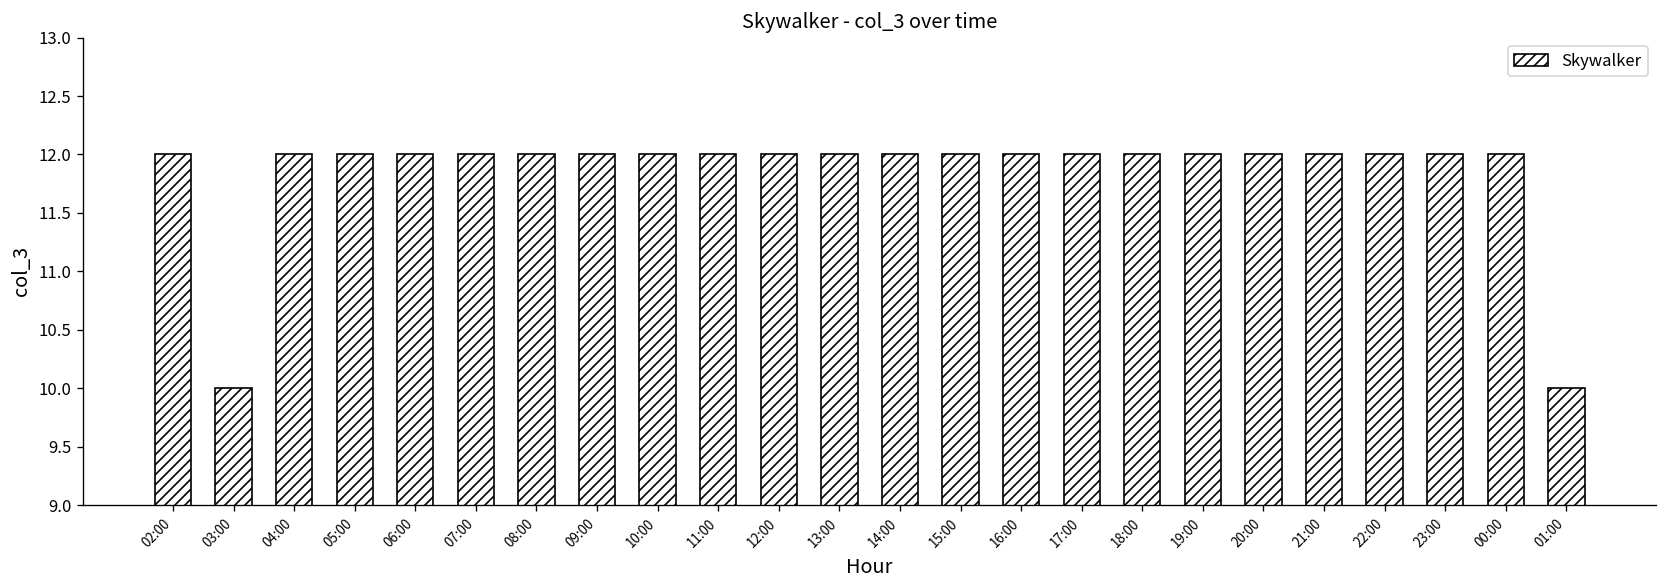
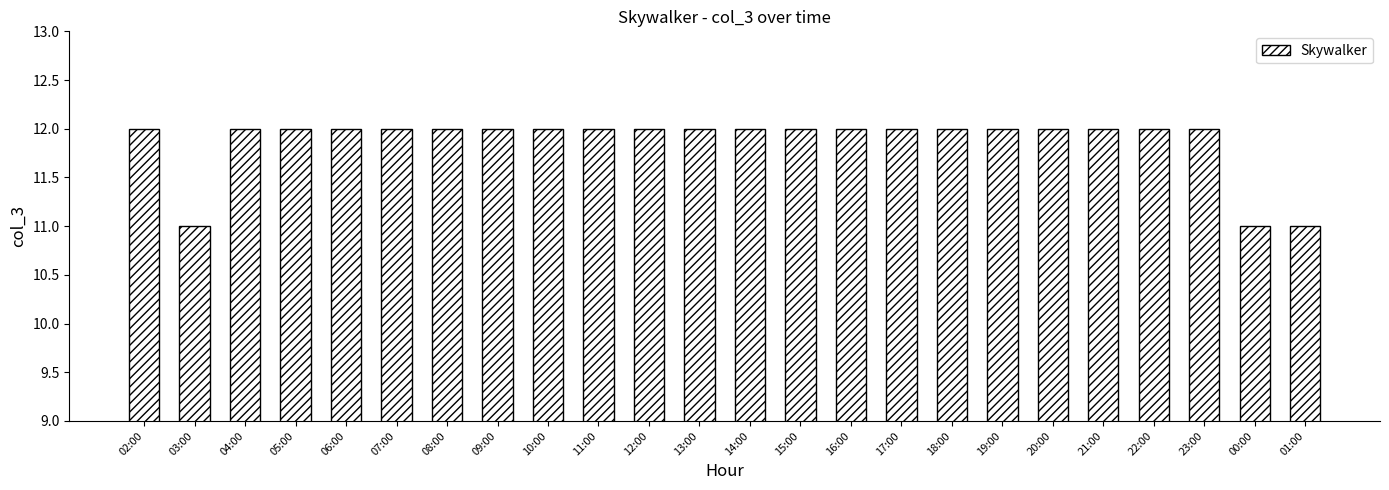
03:00: 10 -> 11
00:00: 12 -> 11
01:00: 10 -> 11
